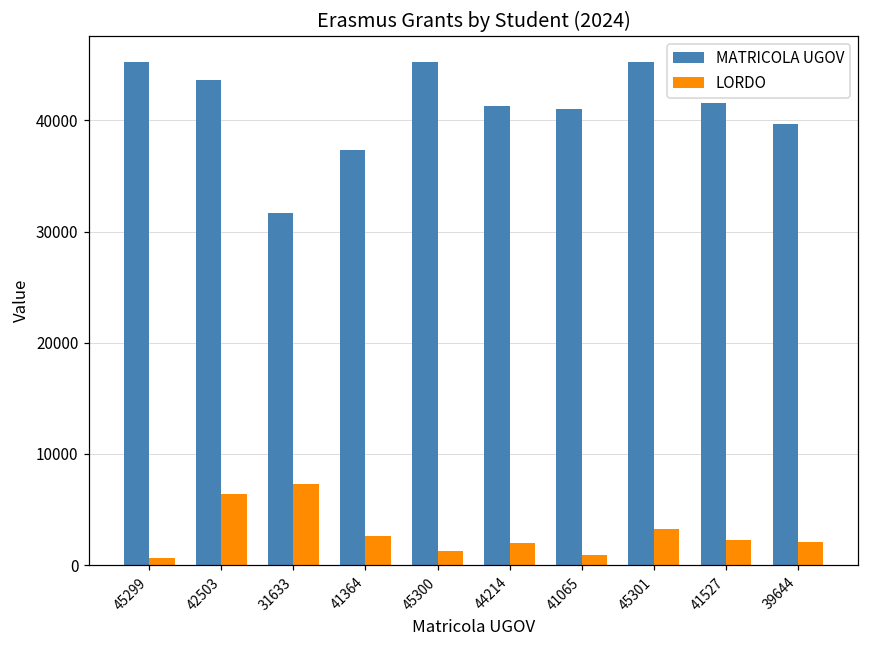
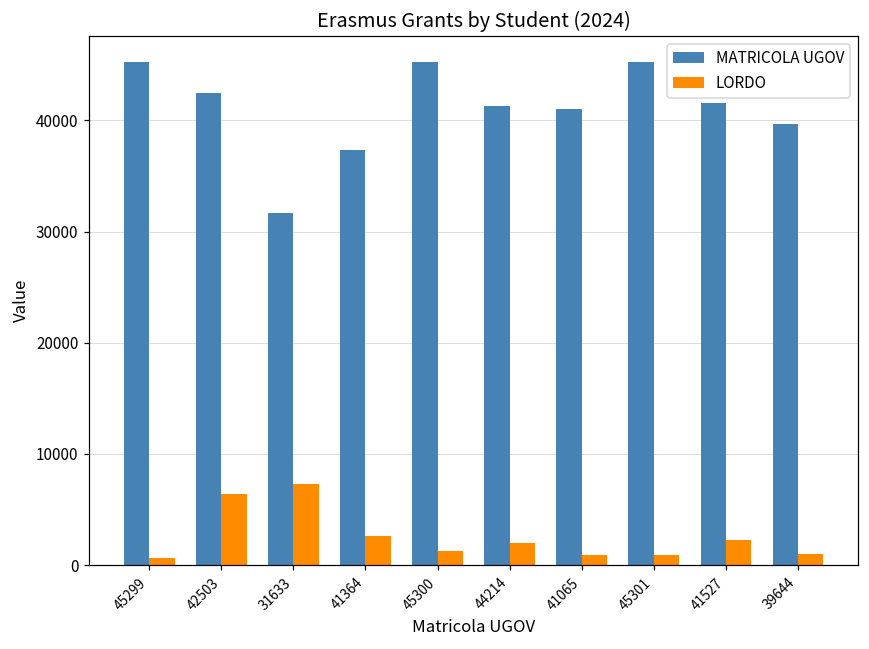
MATRICOLA UGOV, 42503: 43600 -> 42500
LORDO, 45301: 3200 -> 900
LORDO, 39644: 2100 -> 1000
